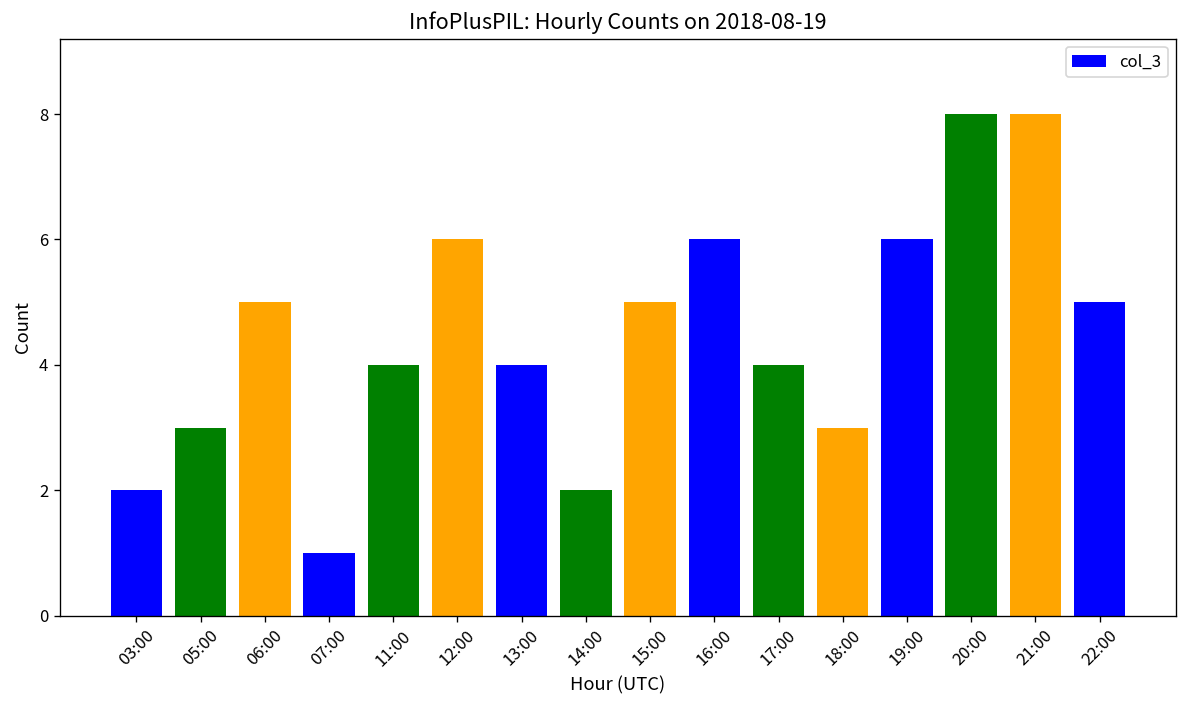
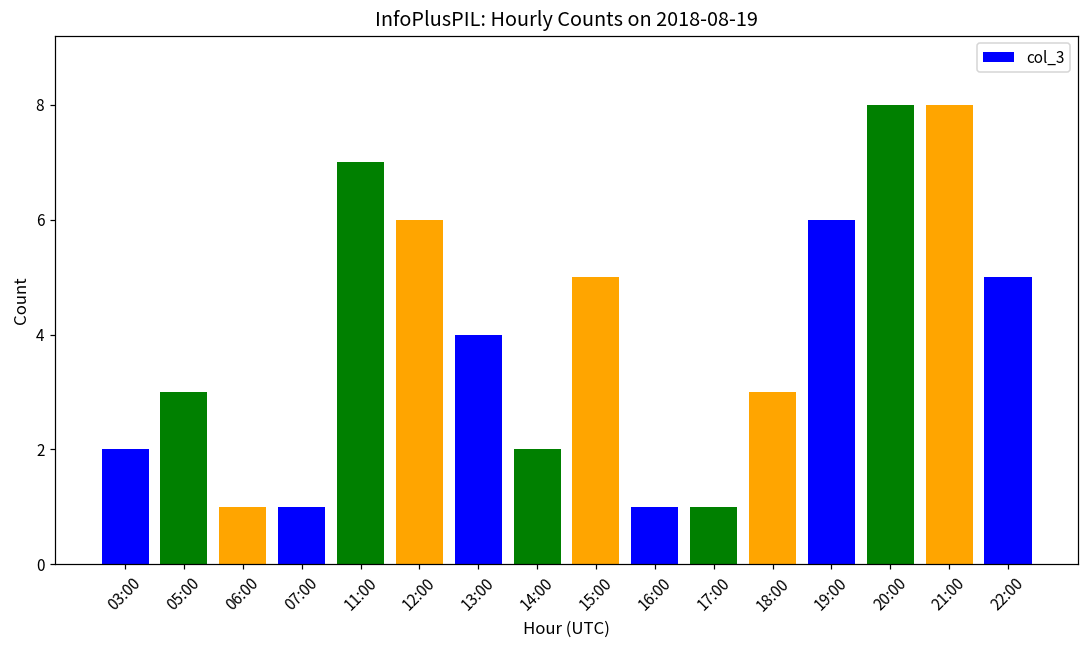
06:00: 5 -> 1
11:00: 4 -> 7
16:00: 6 -> 1
17:00: 4 -> 1
